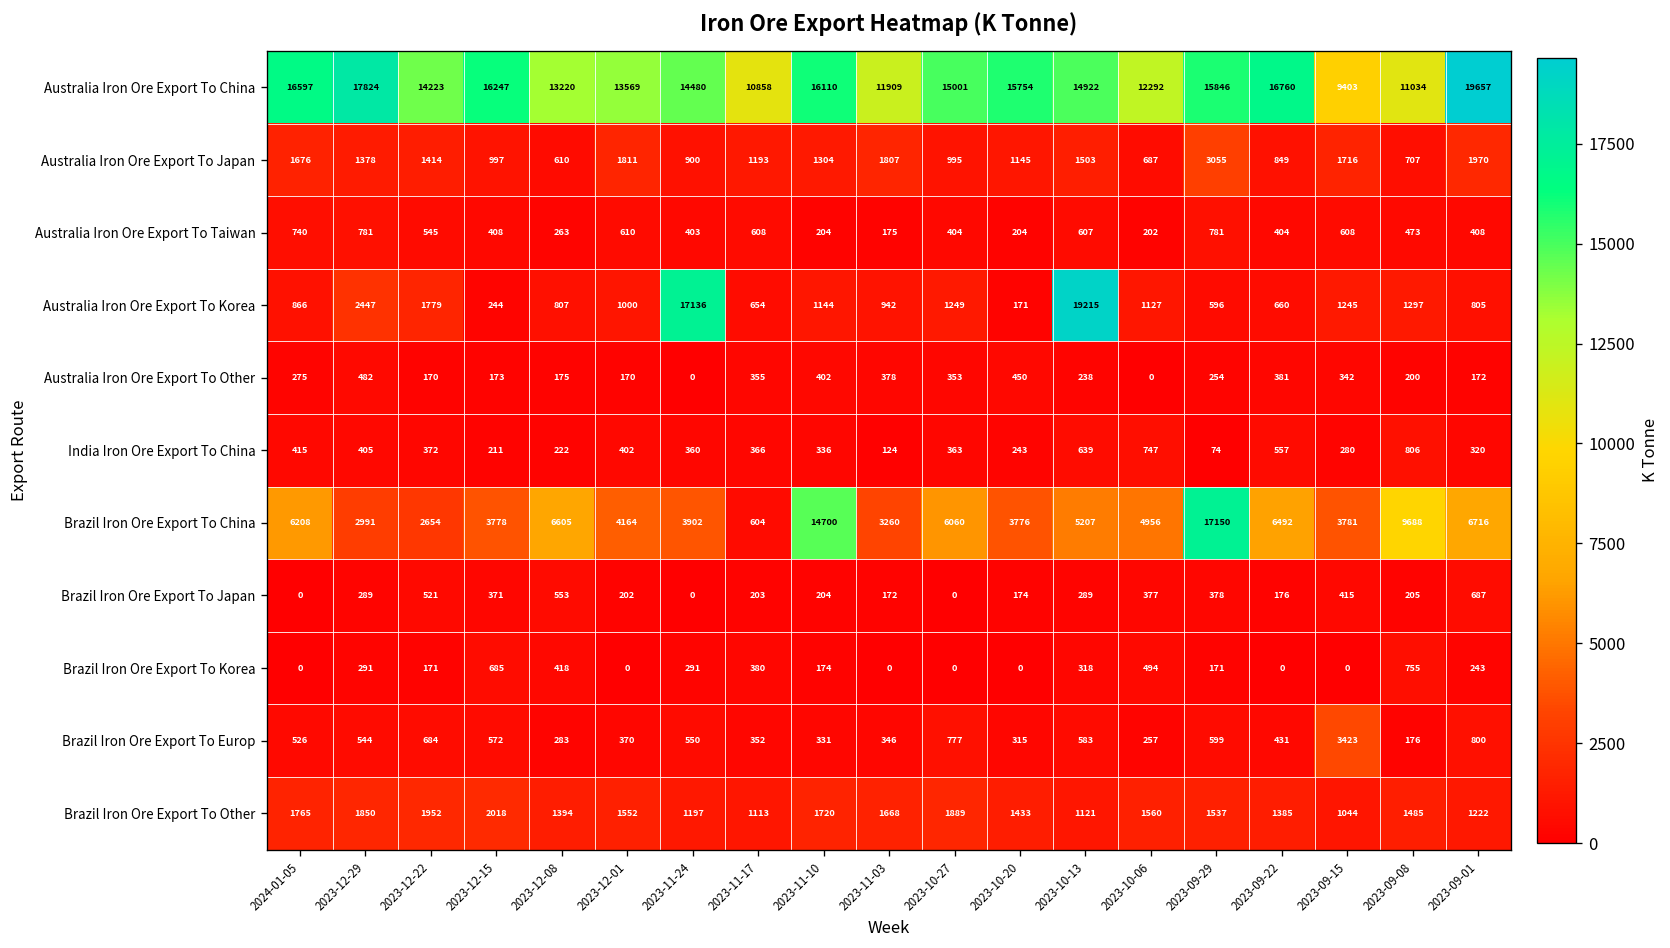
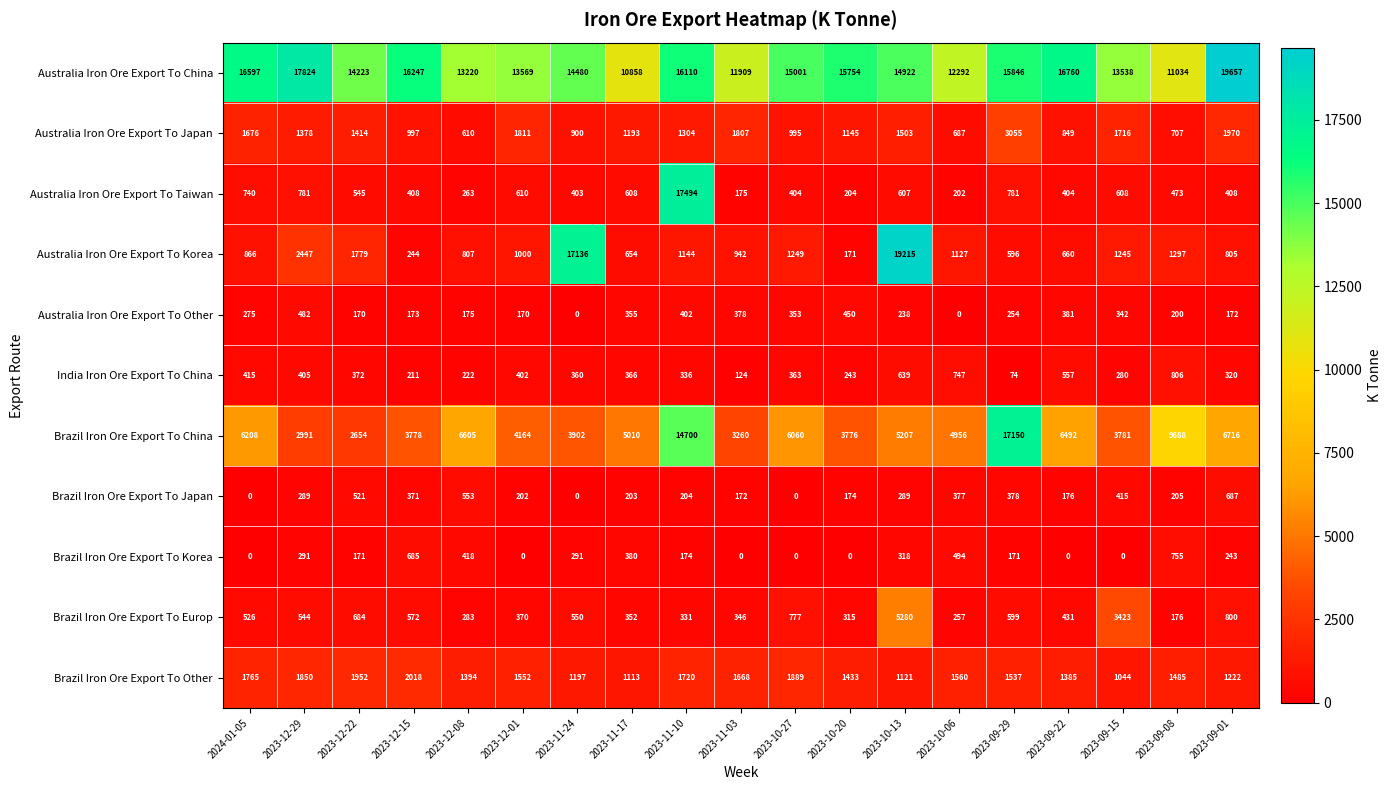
Australia Iron Ore Export To China, 2023-09-15: 9403 -> 13538
Australia Iron Ore Export To Taiwan, 2023-11-10: 204 -> 17494
Brazil Iron Ore Export To China, 2023-11-17: 604 -> 5010
Brazil Iron Ore Export To Europ, 2023-10-13: 583 -> 5280
